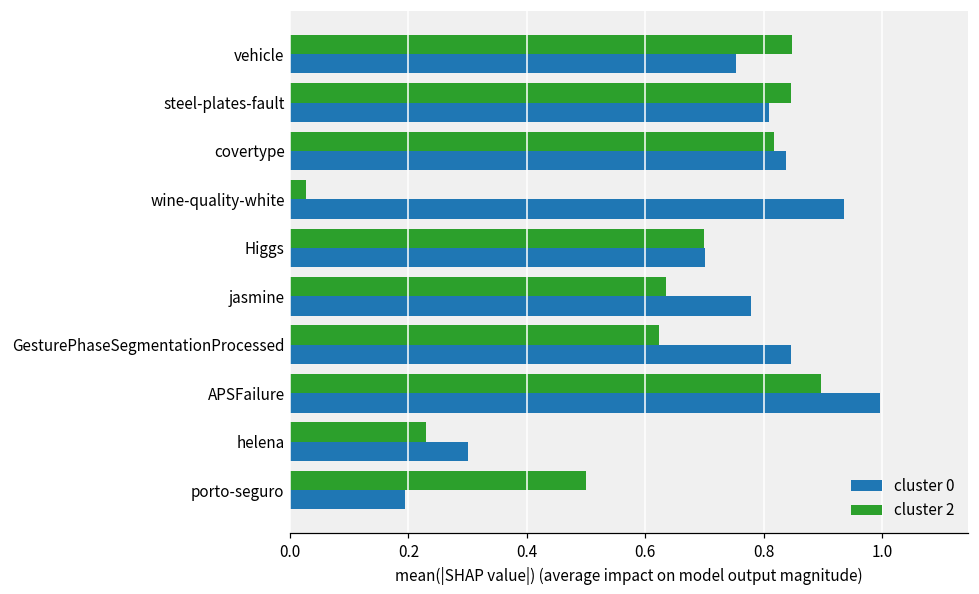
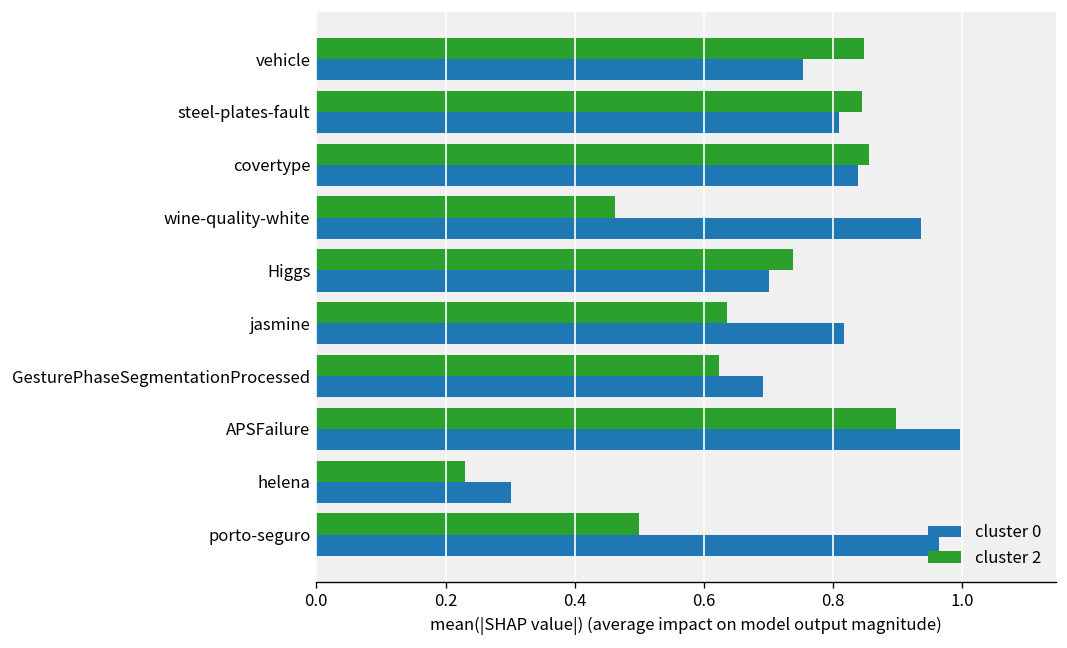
cluster 2, covertype: 0.82 -> 0.85
cluster 2, wine-quality-white: 0.03 -> 0.46
cluster 2, Higgs: 0.70 -> 0.74
cluster 0, jasmine: 0.78 -> 0.82
cluster 0, GesturePhaseSegmentationProcessed: 0.85 -> 0.69
cluster 0, porto-seguro: 0.19 -> 0.96
